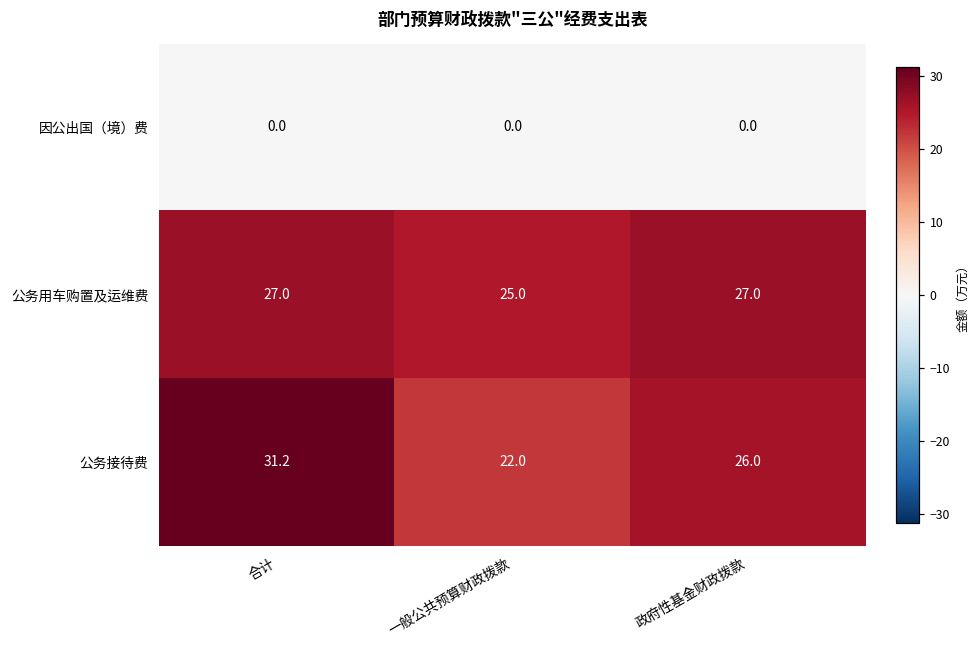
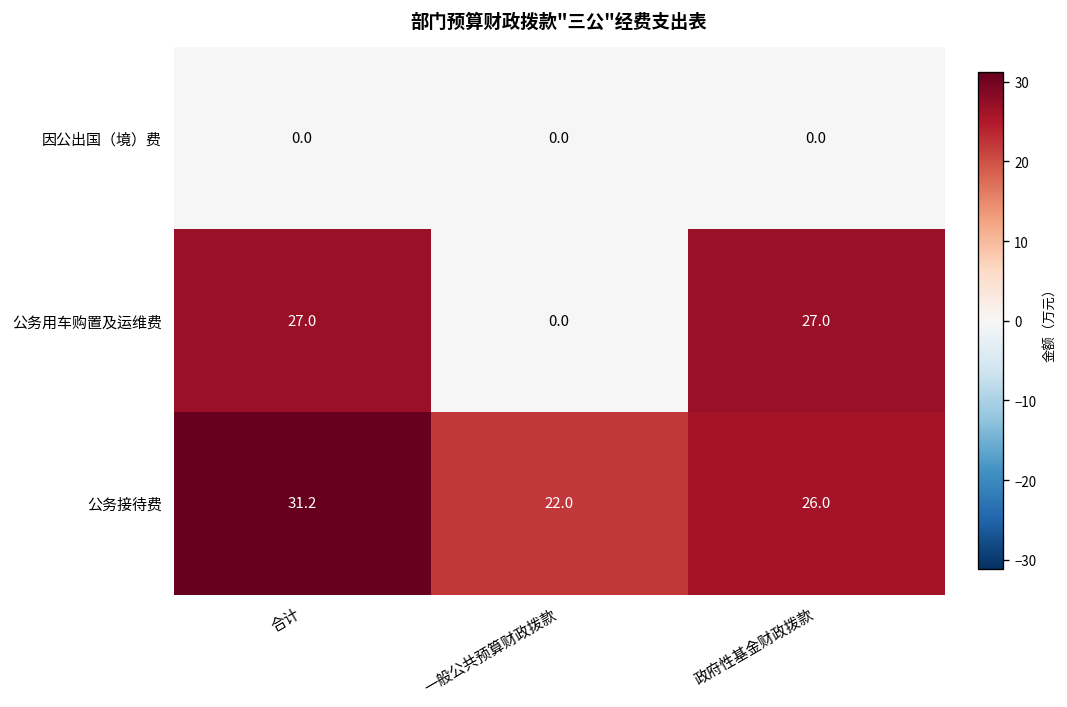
公务用车购置及运维费, 一般公共预算财政拨款: 25.0 -> 0.0
